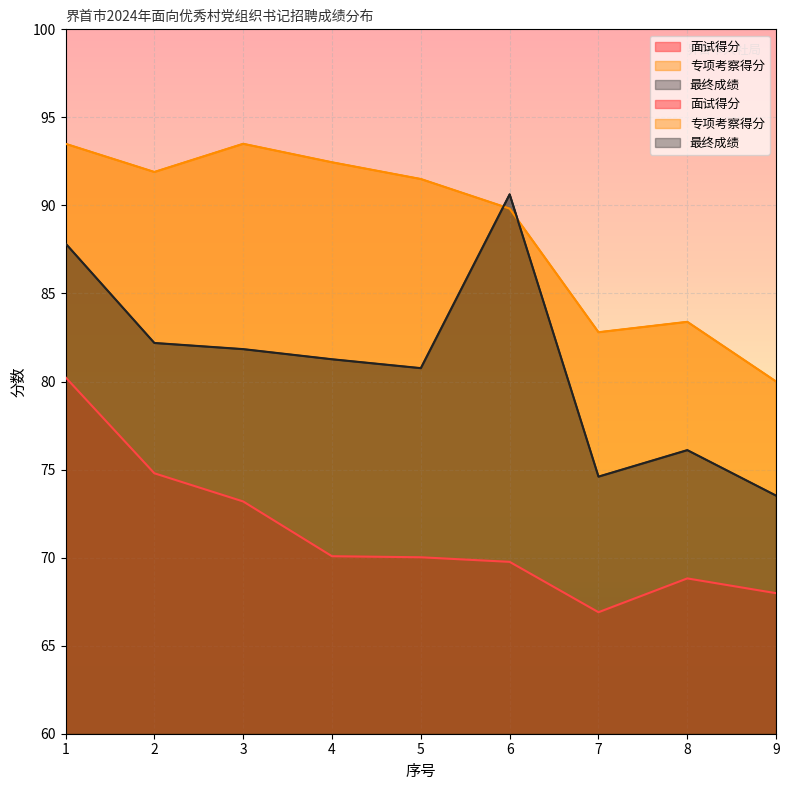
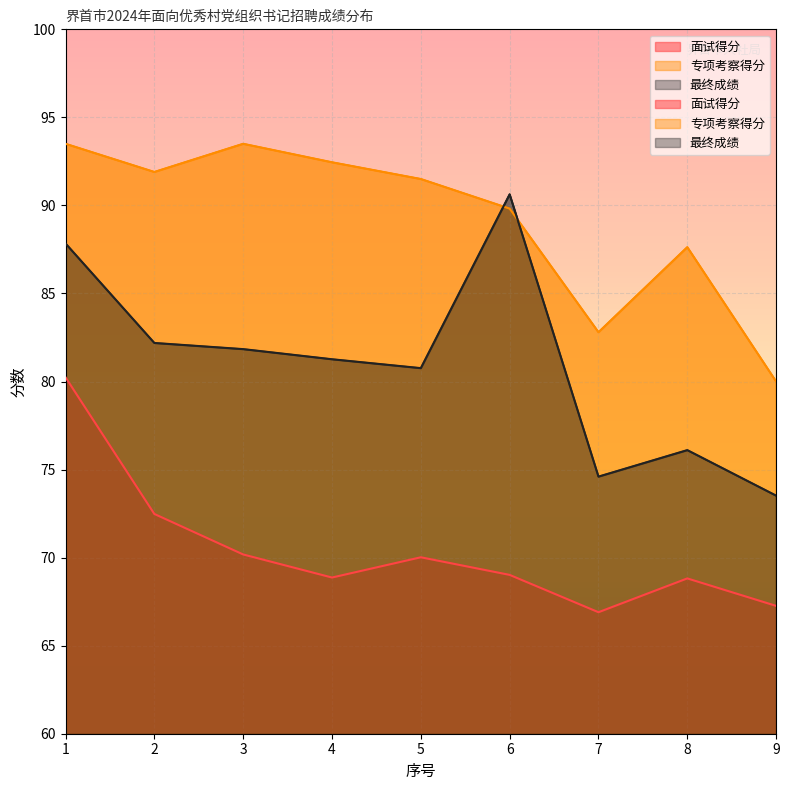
面试得分, 2: 74.8 -> 72.5
面试得分, 3: 73.2 -> 70.2
面试得分, 4: 70.1 -> 68.9
面试得分, 6: 69.8 -> 69.0
专项考察得分, 8: 83.4 -> 87.6
面试得分, 9: 68.0 -> 67.3
